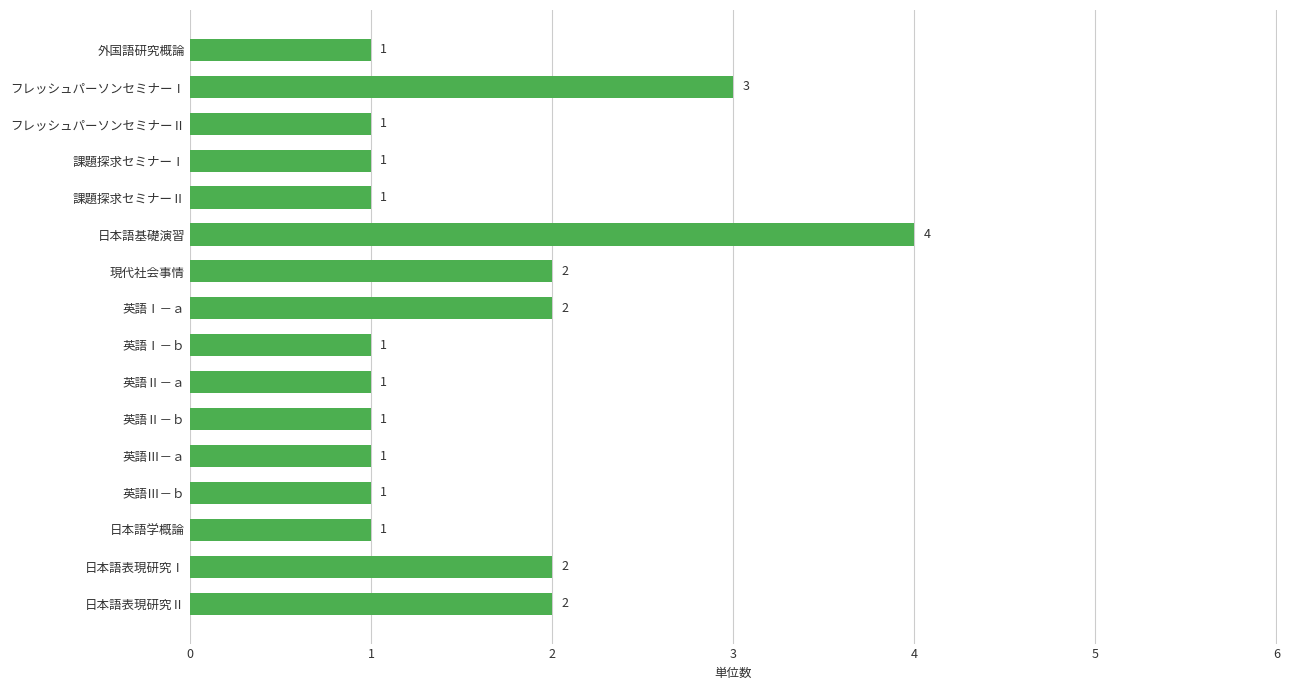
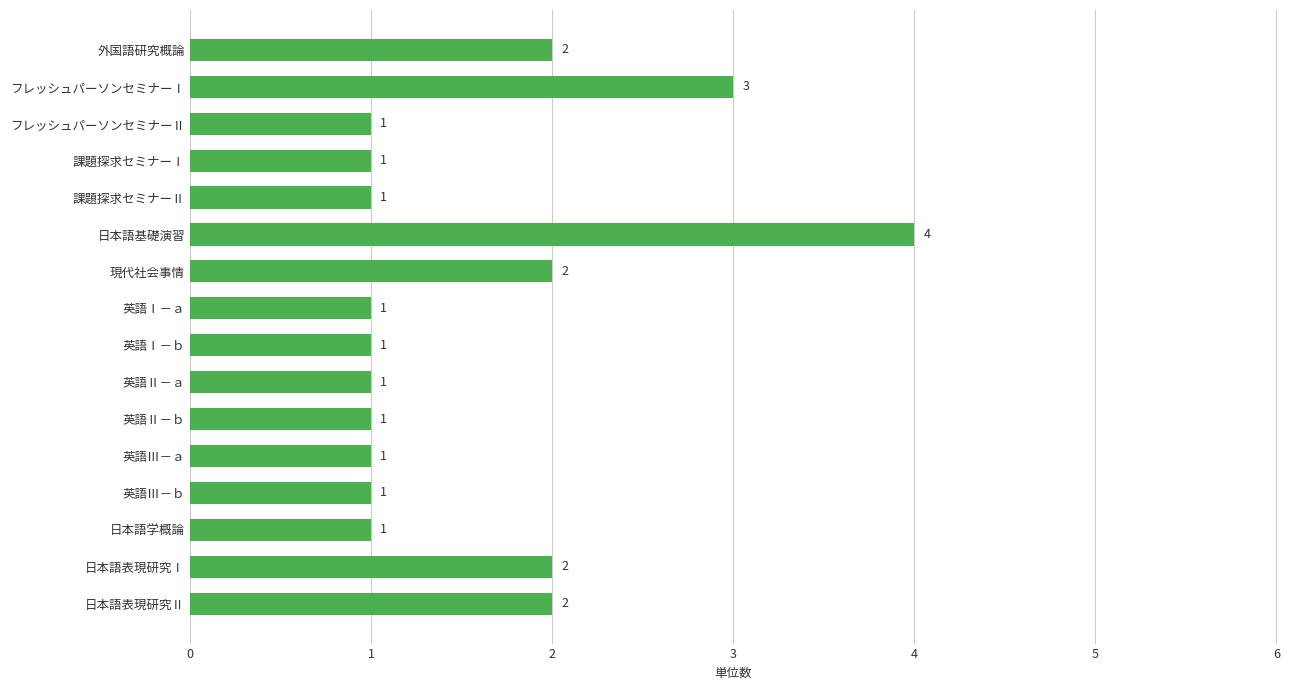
外国語研究概論: 1 -> 2
英語Ⅰ－ａ: 2 -> 1
